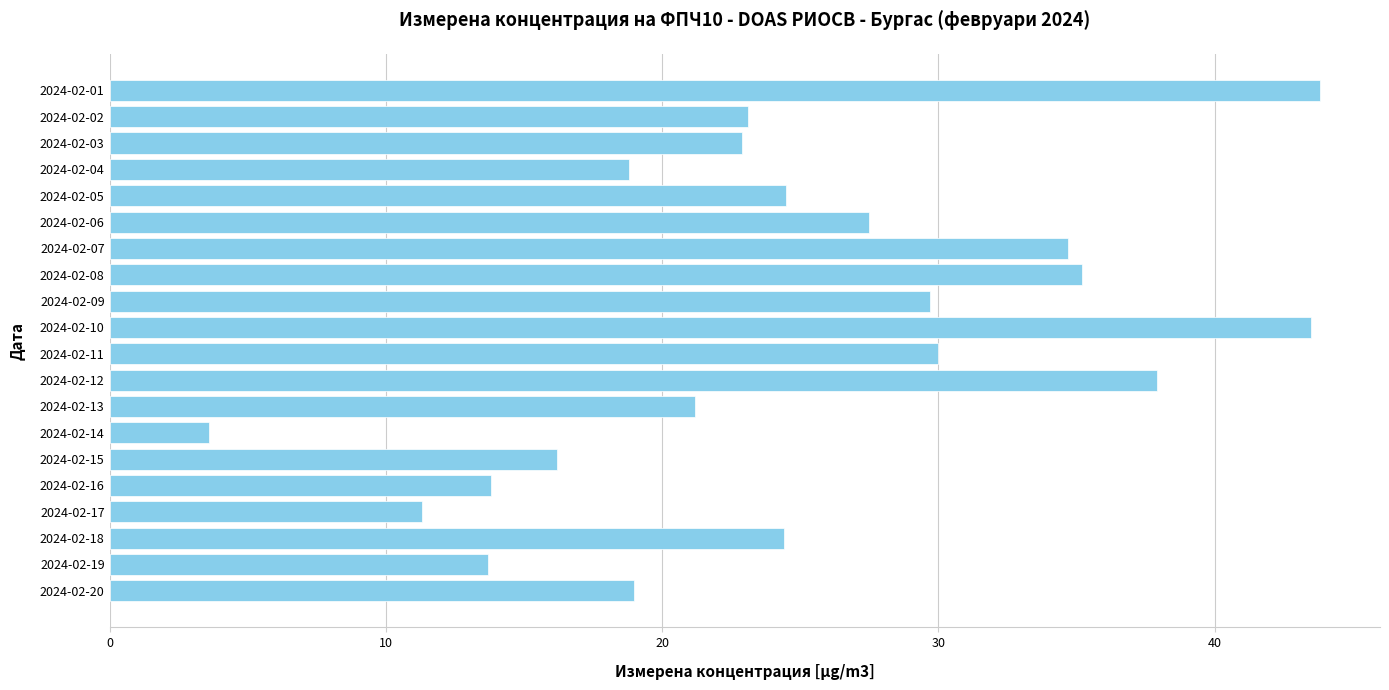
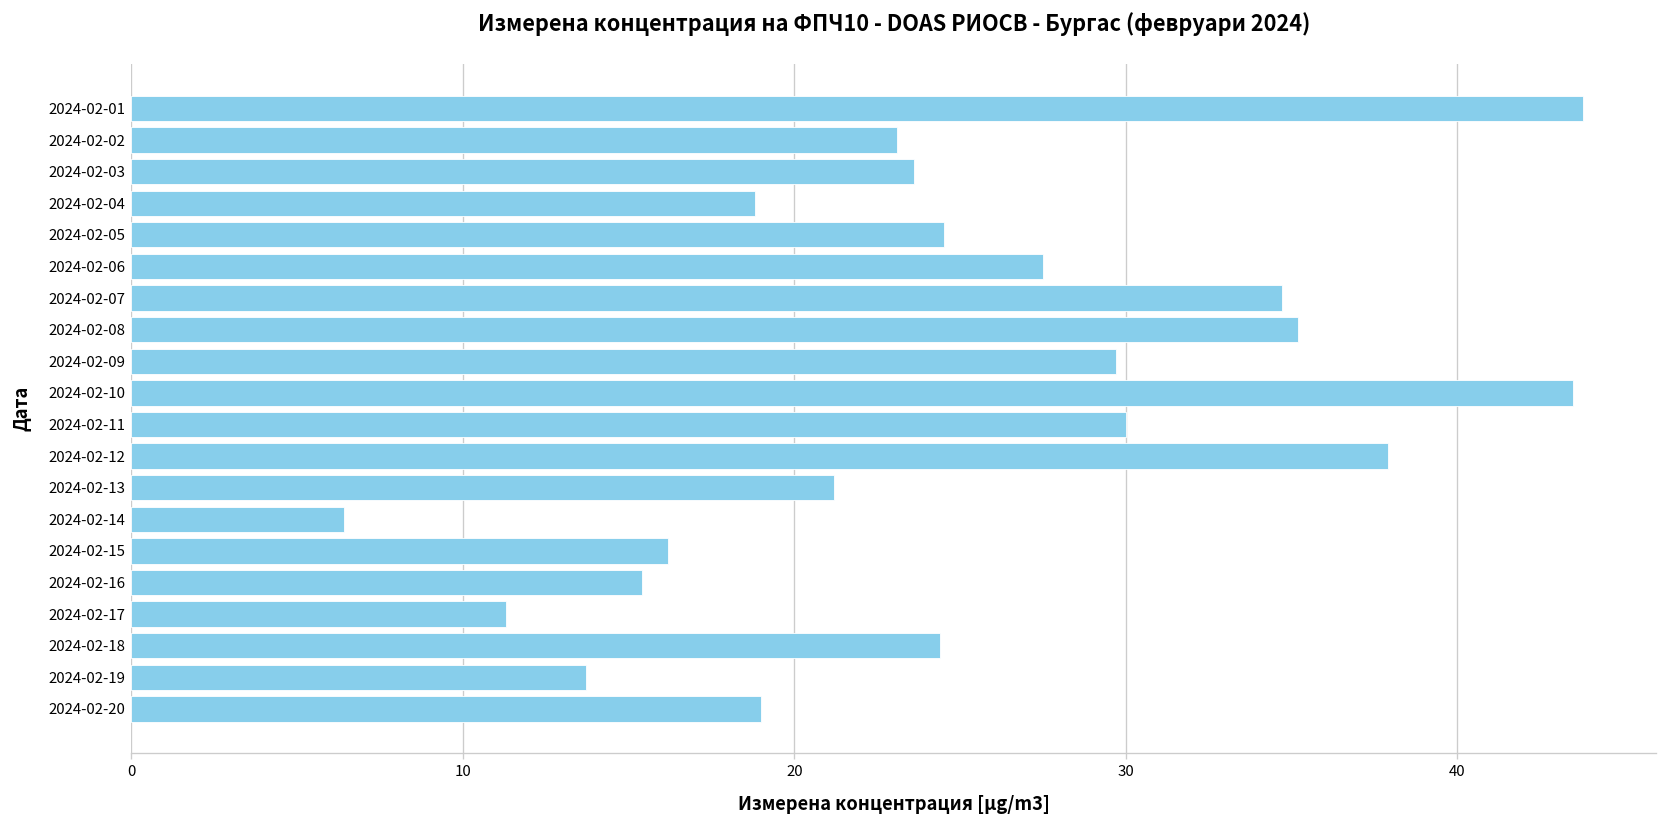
2024-02-03: 22.9 -> 23.6
2024-02-14: 3.6 -> 6.4
2024-02-16: 13.8 -> 15.4
